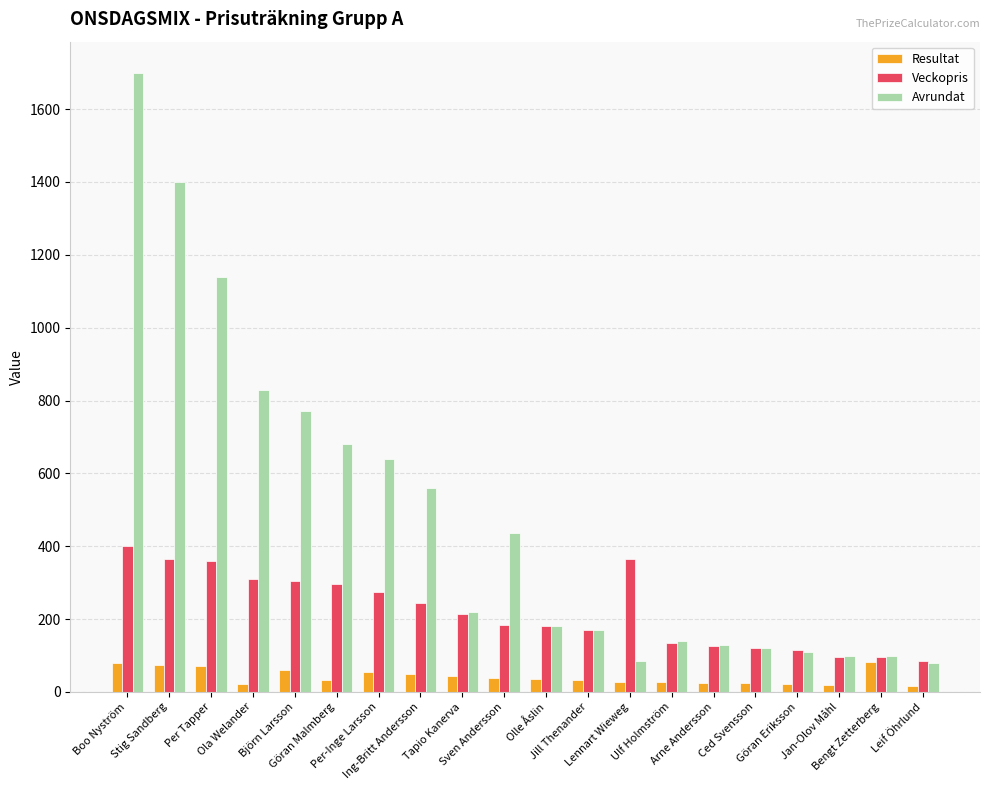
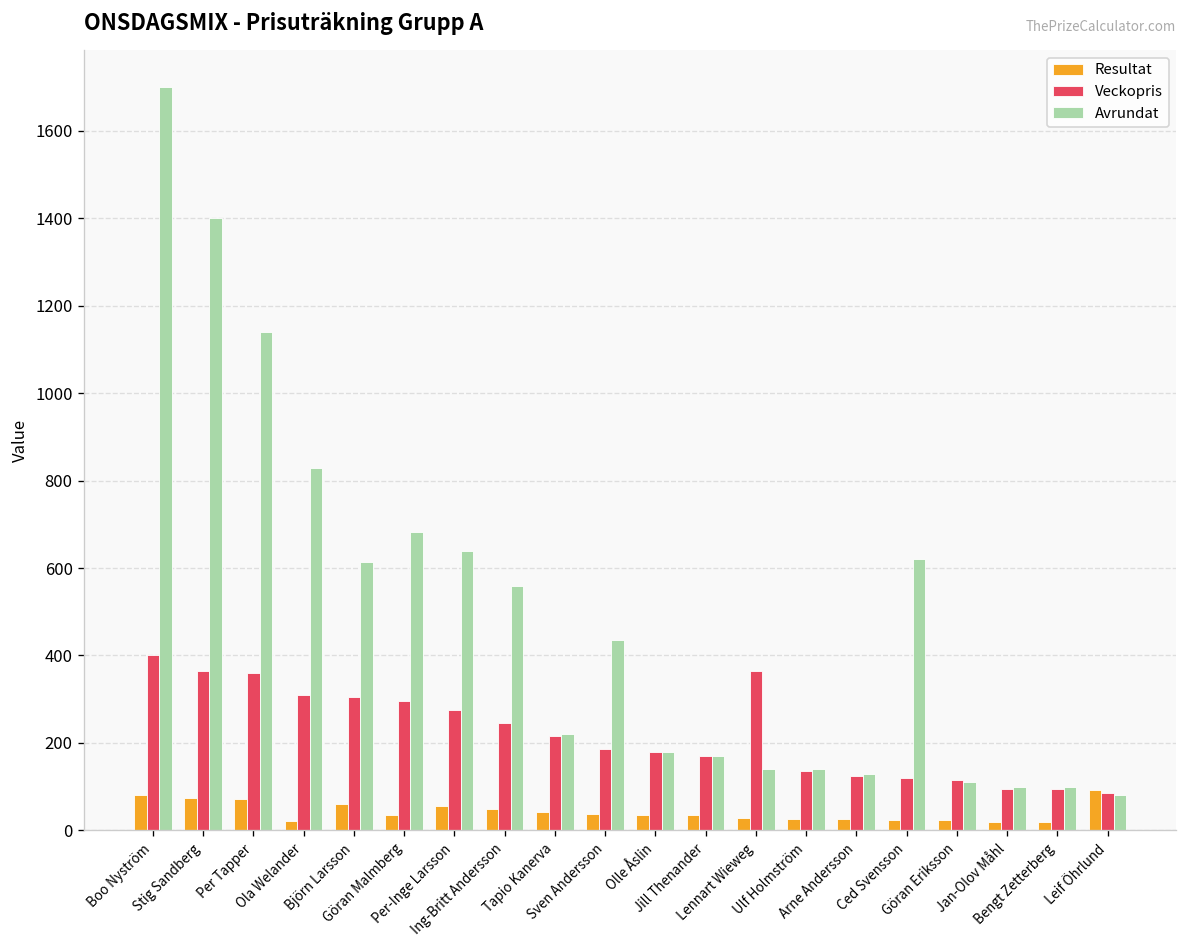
Avrundat, Björn Larsson: 770 -> 610
Avrundat, Lennart Wieweg: 80 -> 140
Avrundat, Ced Svensson: 120 -> 620
Resultat, Bengt Zetterberg: 80 -> 20
Resultat, Leif Öhrlund: 20 -> 90
